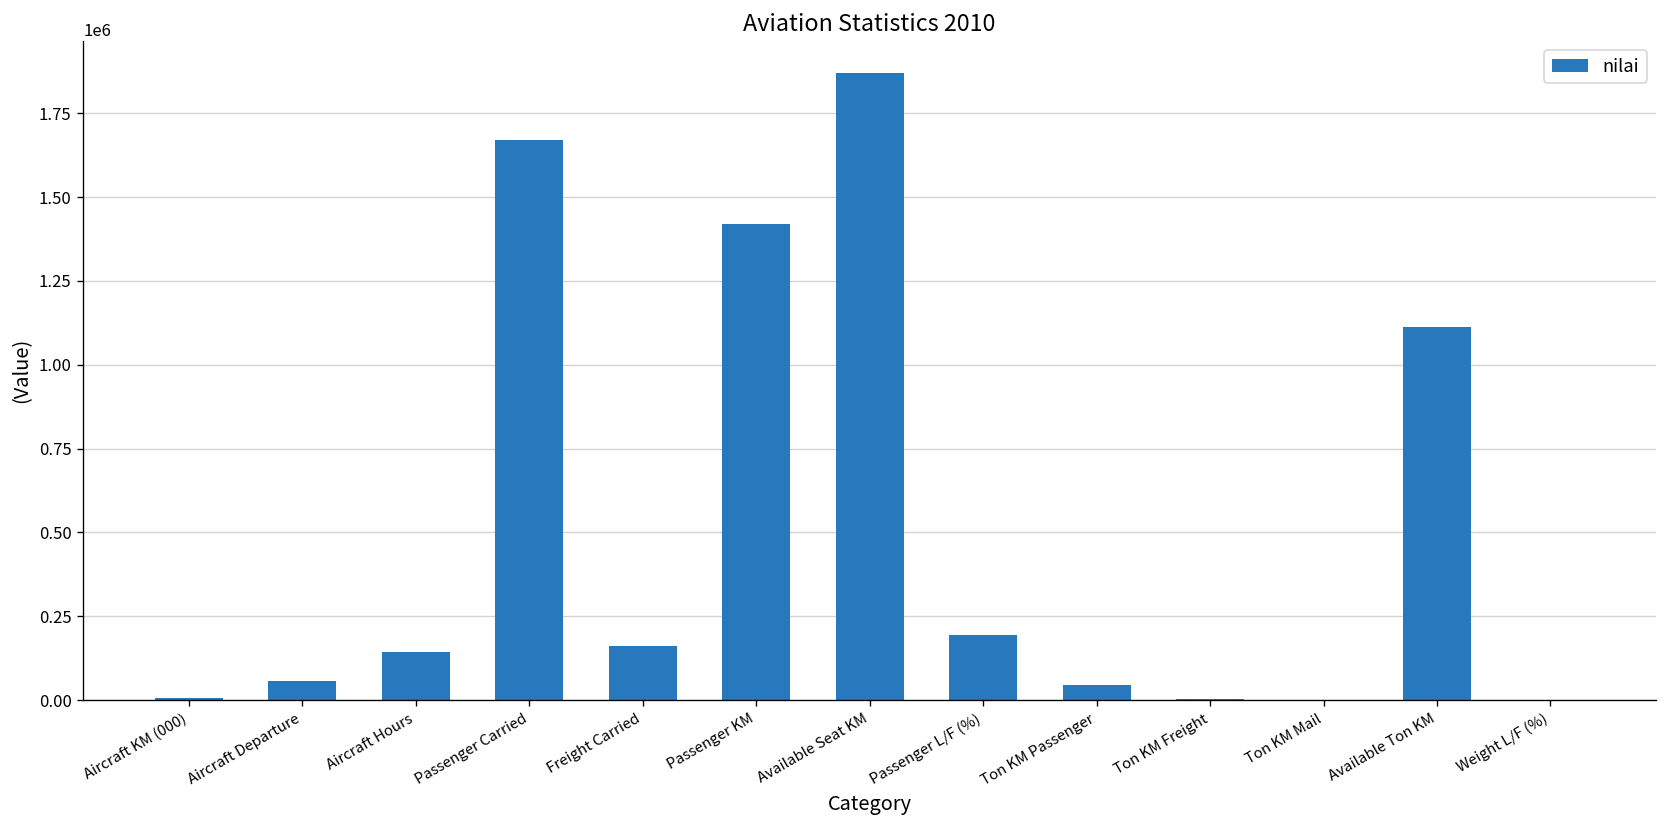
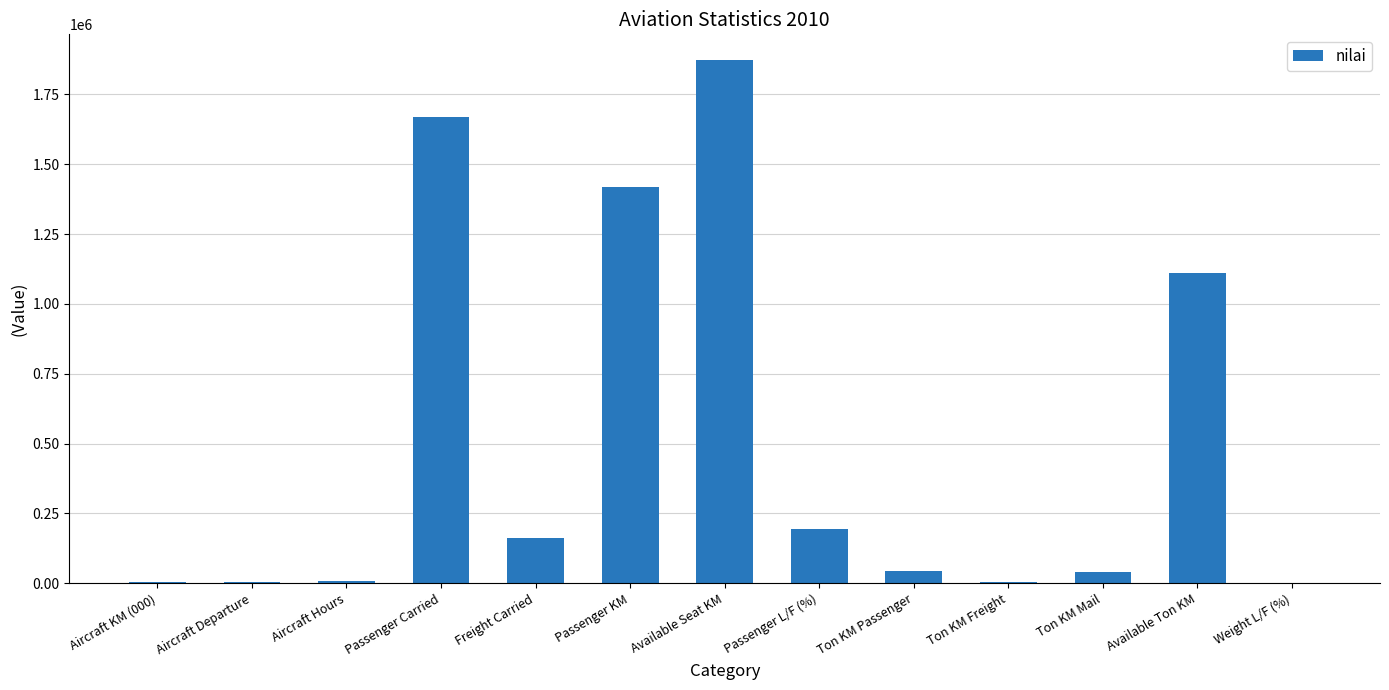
Aircraft Departure: 60000 -> 0
Aircraft Hours: 140000 -> 10000
Ton KM Mail: 0 -> 40000
